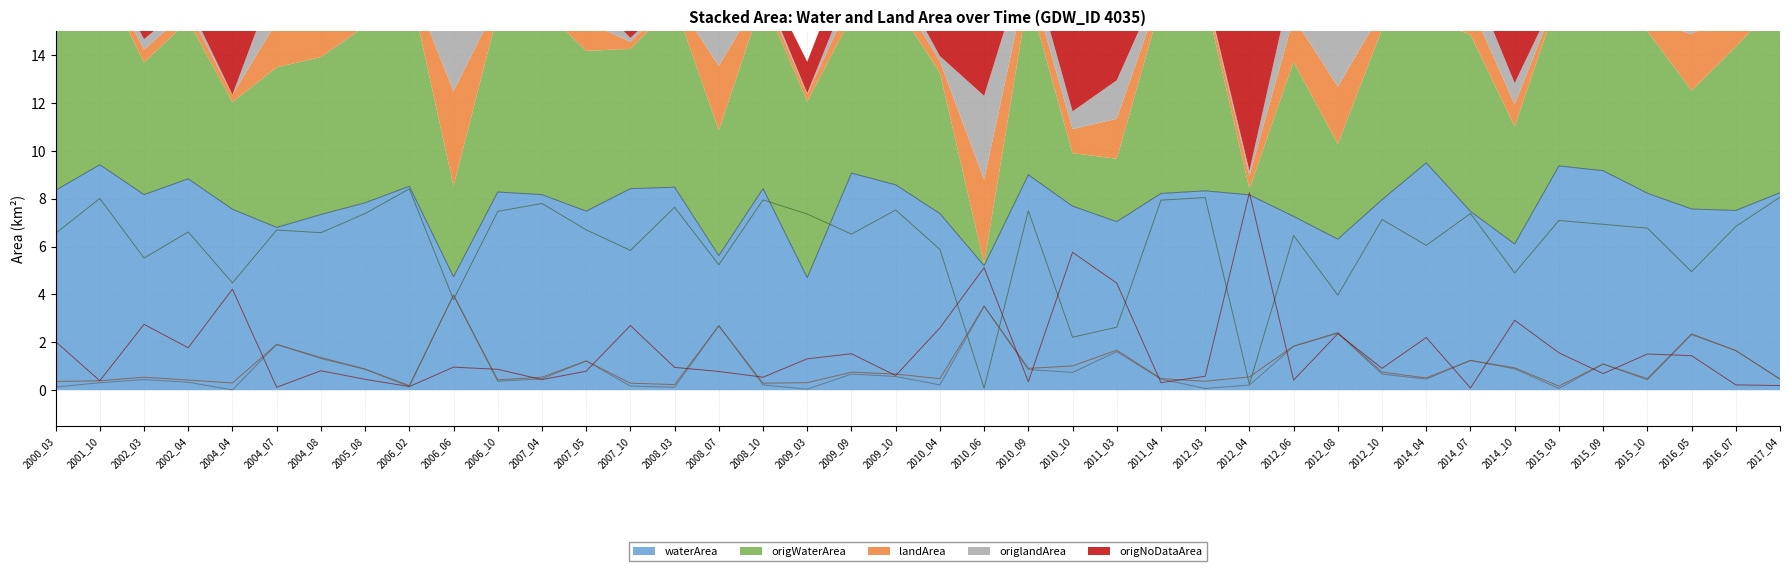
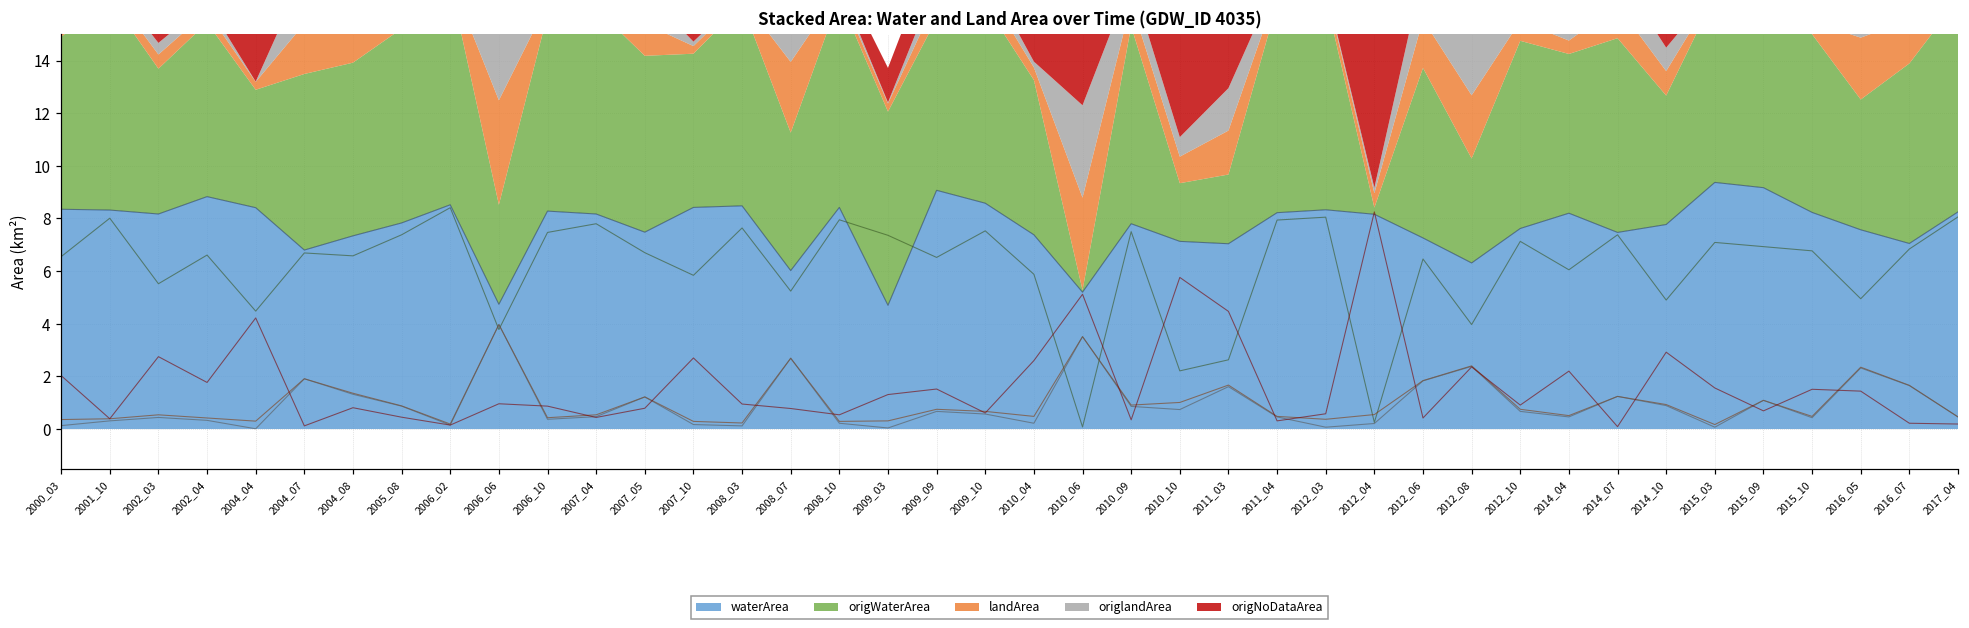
waterArea, 2001_10: 9.4 -> 8.3
waterArea, 2004_04: 7.6 -> 8.4
waterArea, 2008_07: 5.6 -> 6.0
waterArea, 2010_09: 9.0 -> 7.8
waterArea, 2010_10: 7.7 -> 7.1
waterArea, 2012_10: 8.0 -> 7.6
waterArea, 2014_04: 9.5 -> 8.2
waterArea, 2014_10: 6.1 -> 7.8
waterArea, 2016_07: 7.5 -> 7.1
